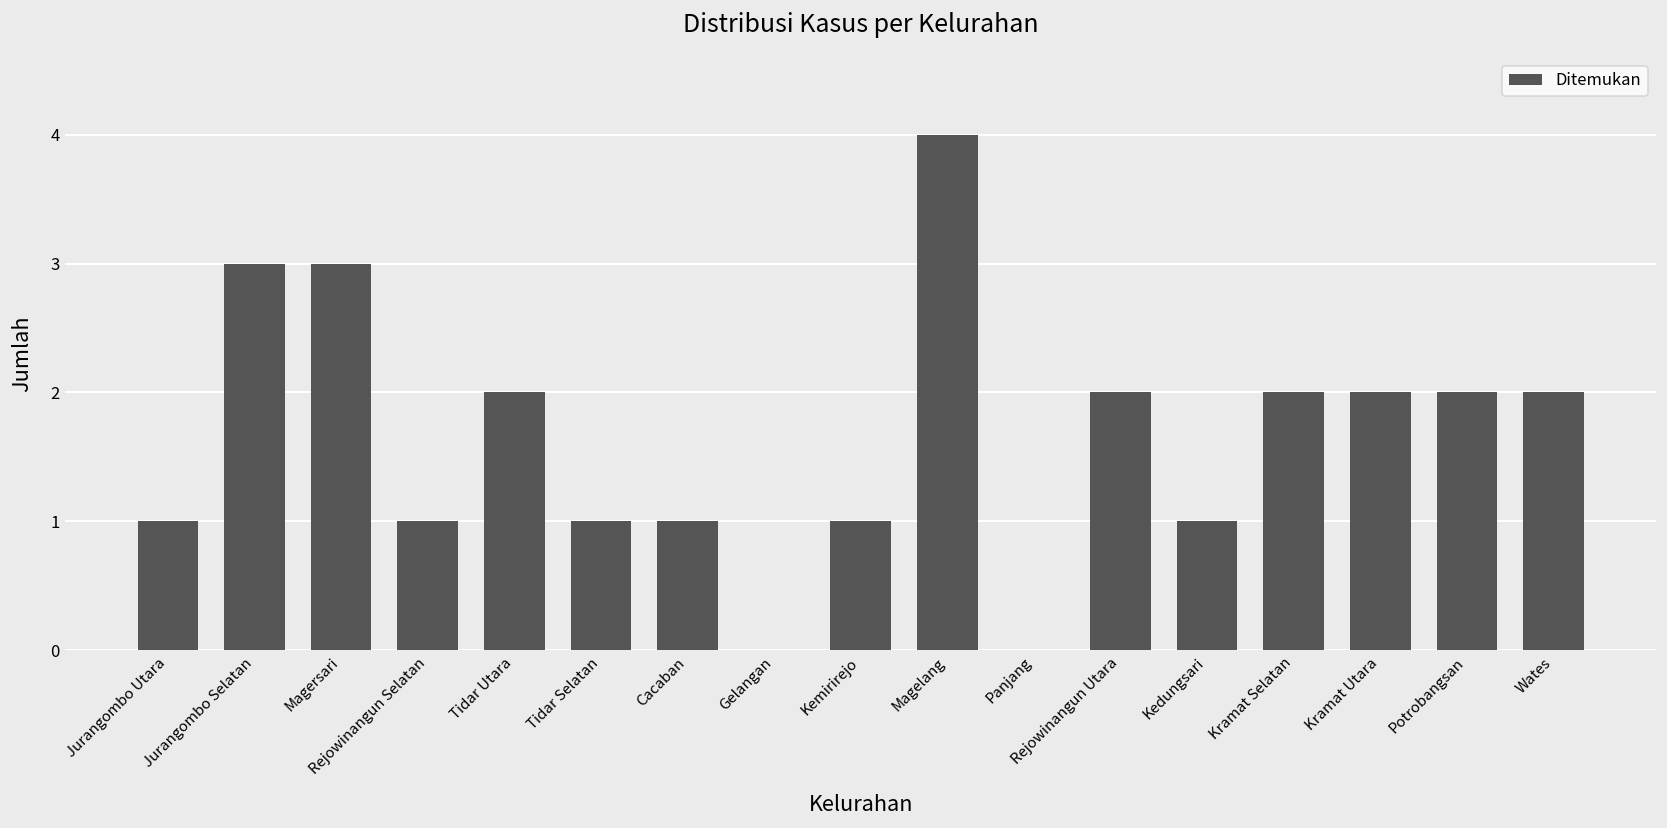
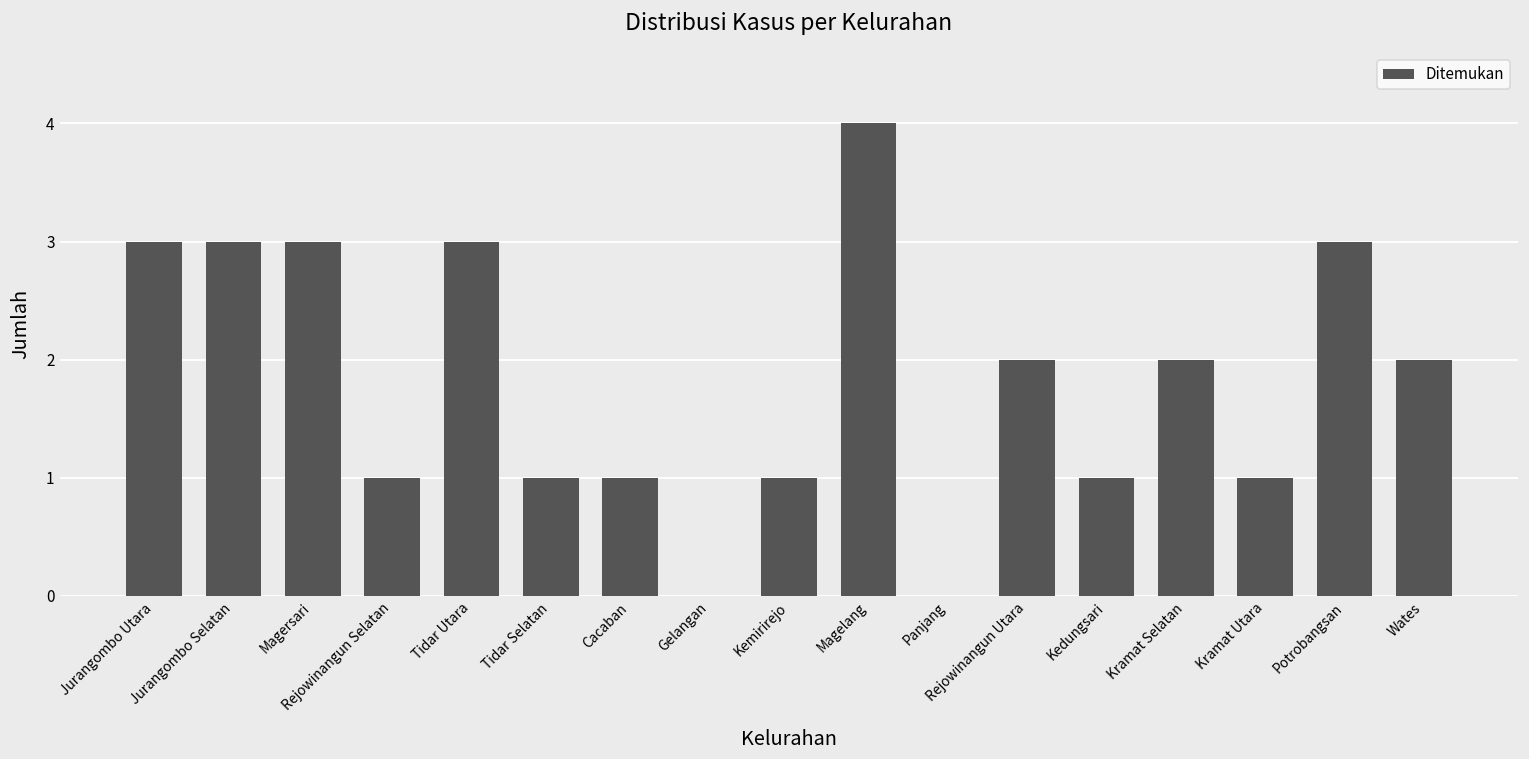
Jurangombo Utara: 1 -> 3
Tidar Utara: 2 -> 3
Kramat Utara: 2 -> 1
Potrobangsan: 2 -> 3
